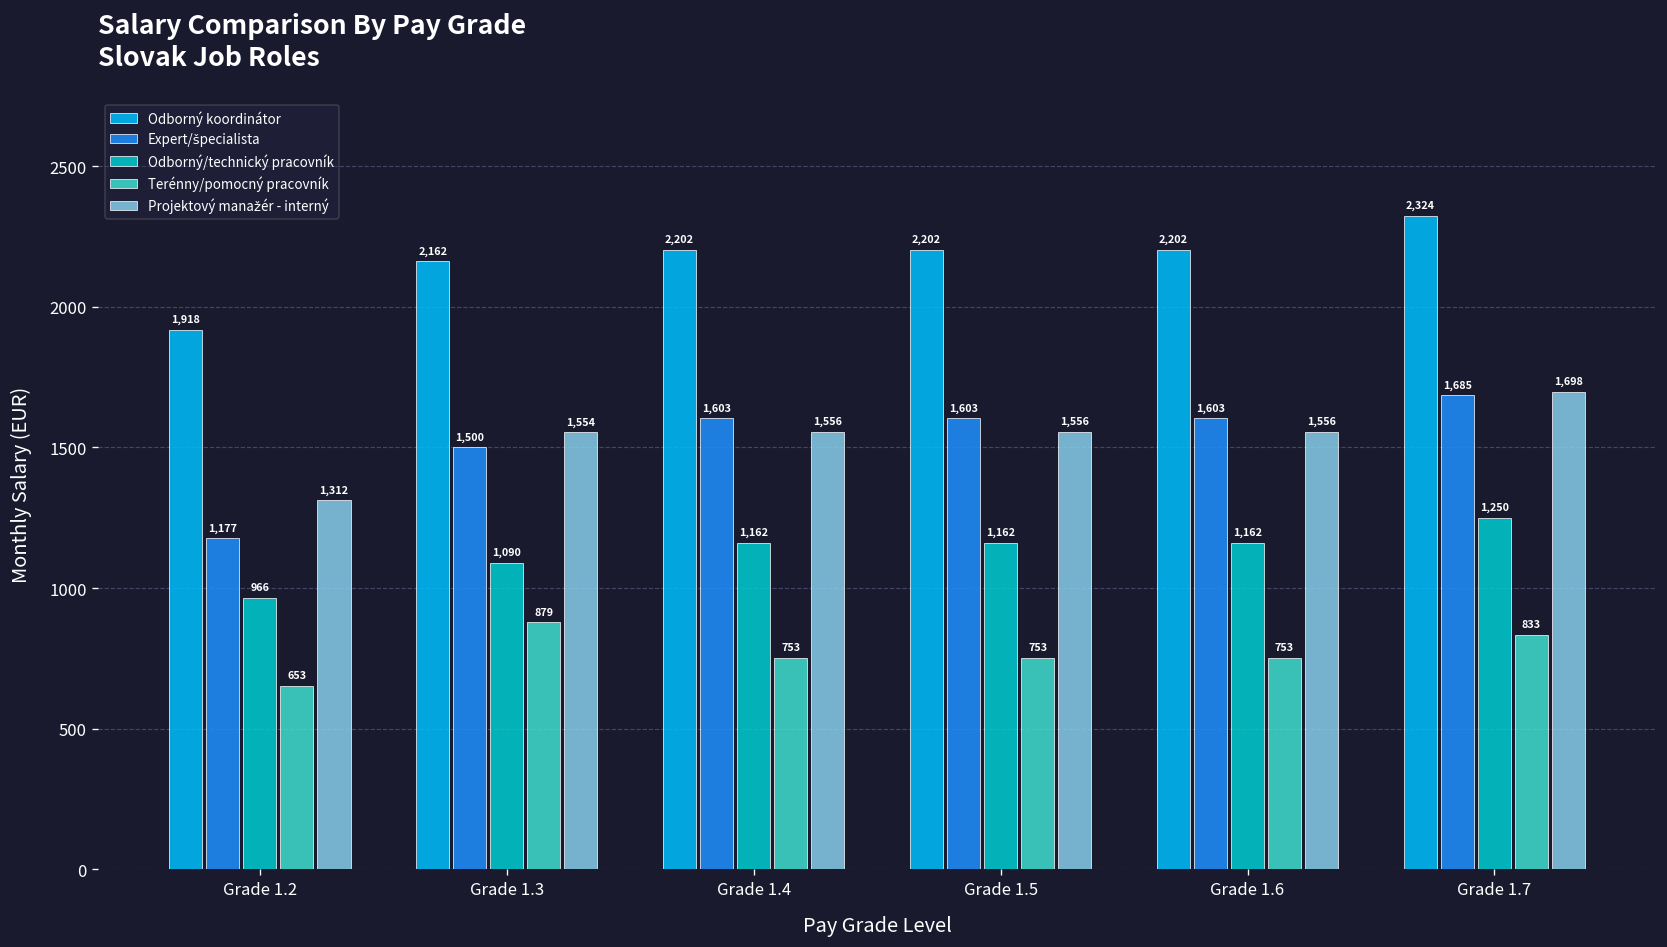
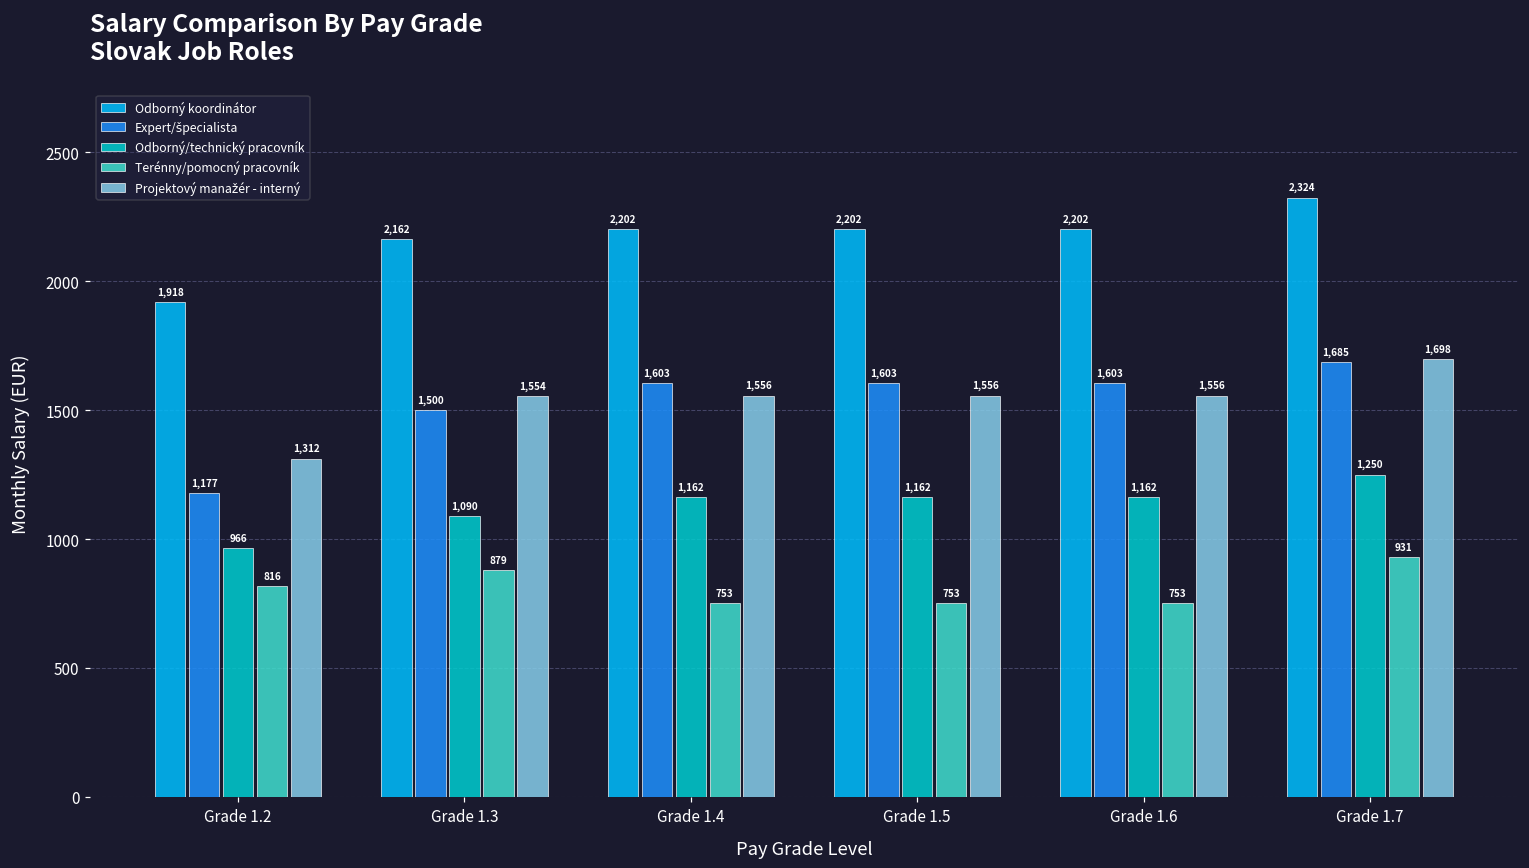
Terénny/pomocný pracovník, Grade 1.2: 653 -> 816
Terénny/pomocný pracovník, Grade 1.7: 833 -> 931
